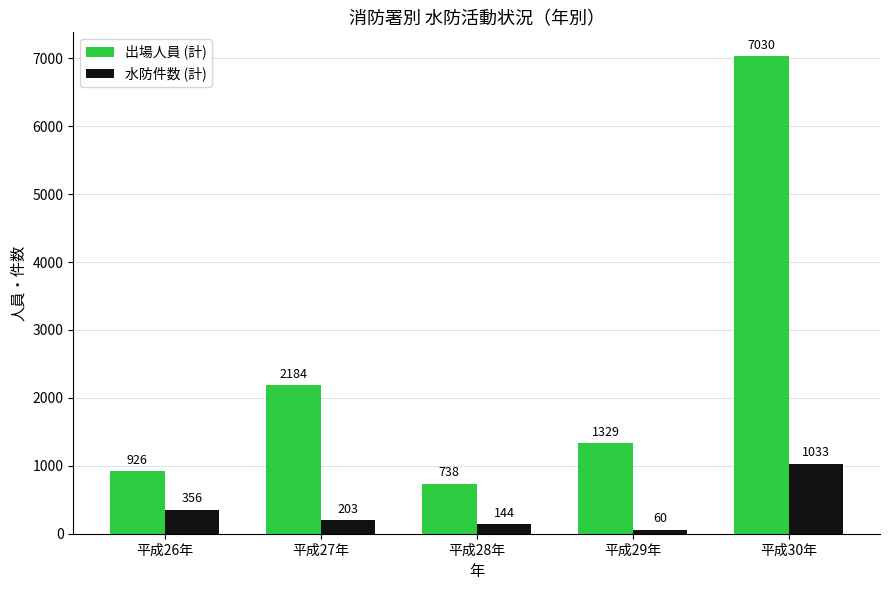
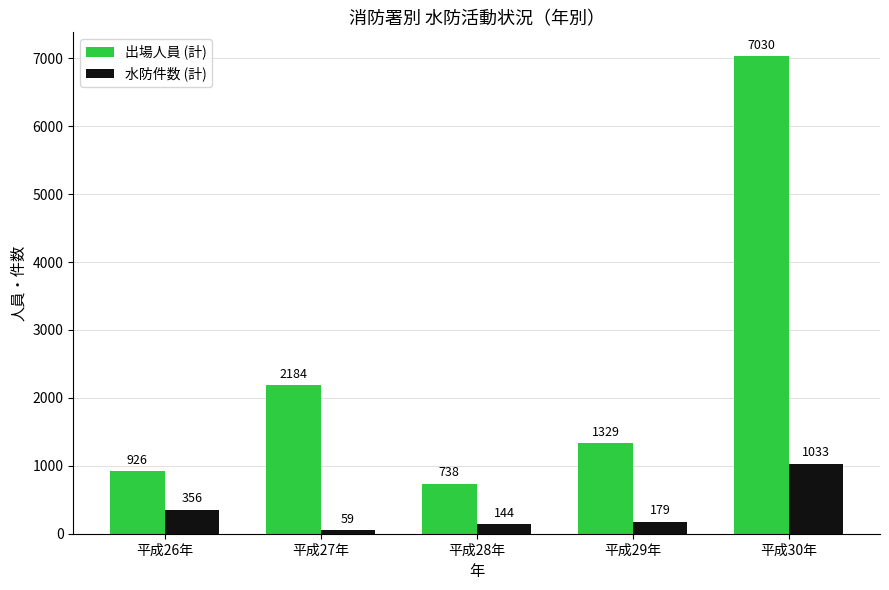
水防件数 (計), 平成27年: 203 -> 59
水防件数 (計), 平成29年: 60 -> 179
